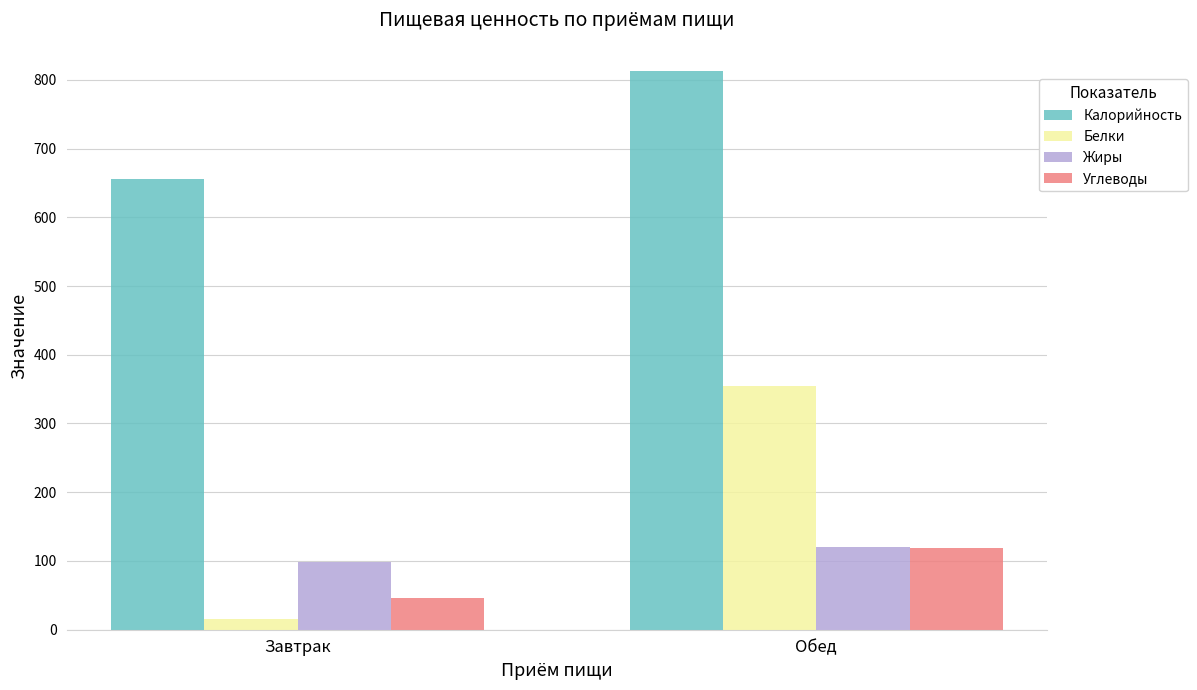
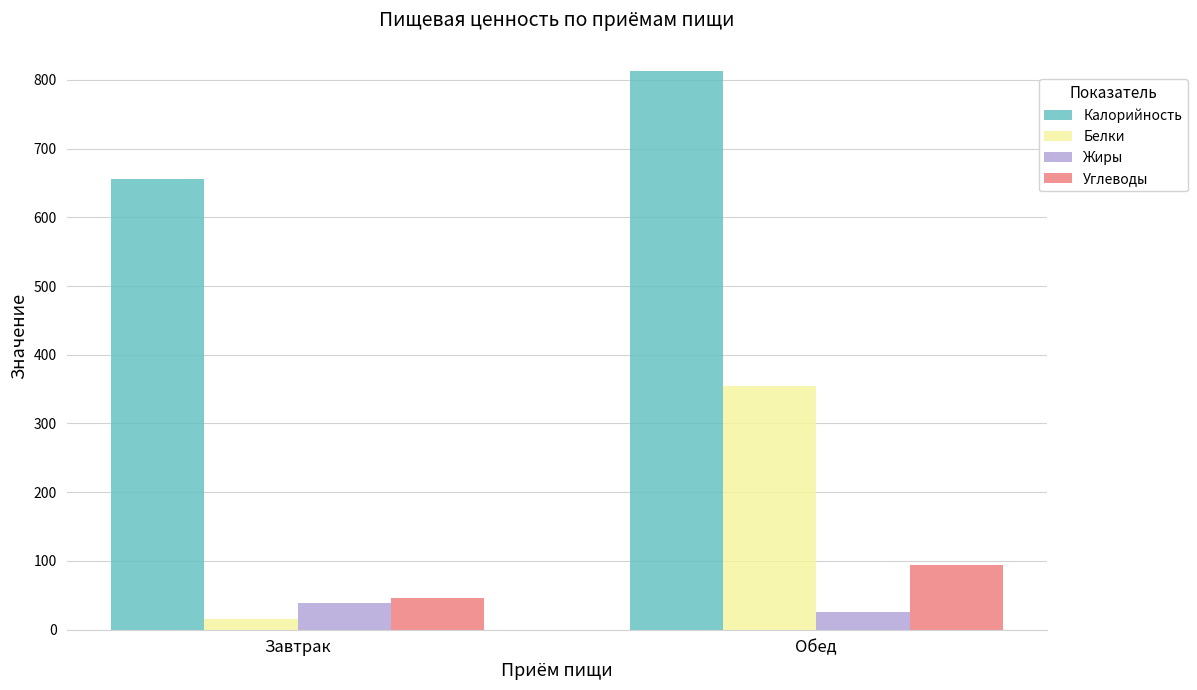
Жиры, Завтрак: 100 -> 40
Жиры, Обед: 120 -> 30
Углеводы, Обед: 120 -> 90
